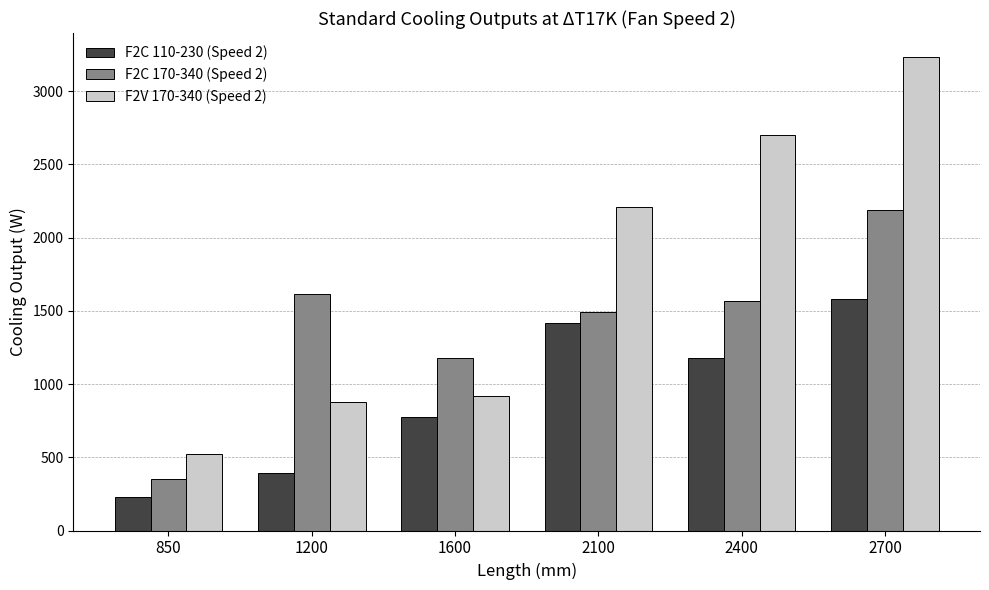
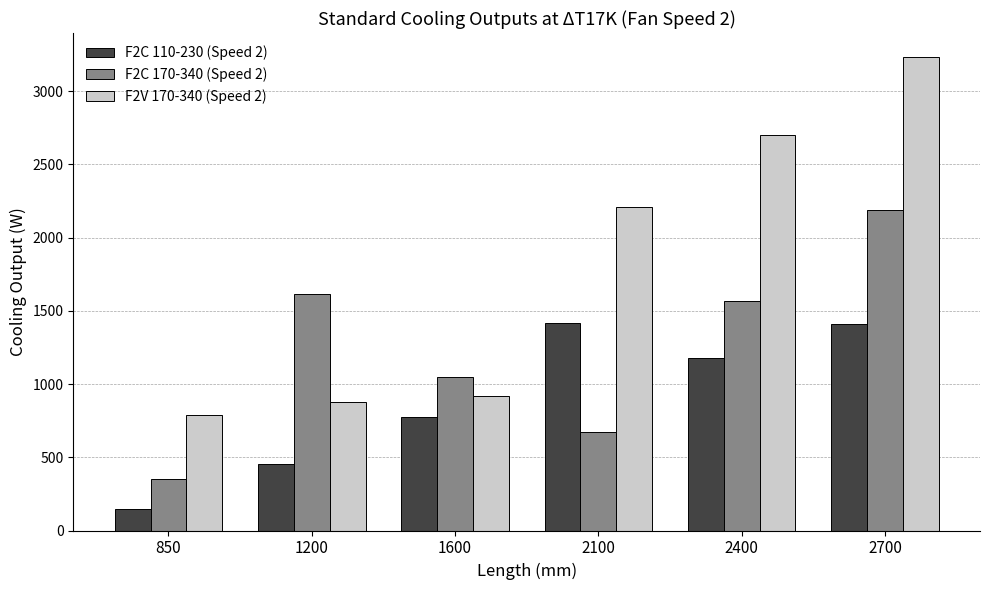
F2C 110-230 (Speed 2), 850: 230 -> 150
F2V 170-340 (Speed 2), 850: 520 -> 790
F2C 110-230 (Speed 2), 1200: 390 -> 450
F2C 170-340 (Speed 2), 1600: 1180 -> 1050
F2C 170-340 (Speed 2), 2100: 1490 -> 670
F2C 110-230 (Speed 2), 2700: 1580 -> 1410
